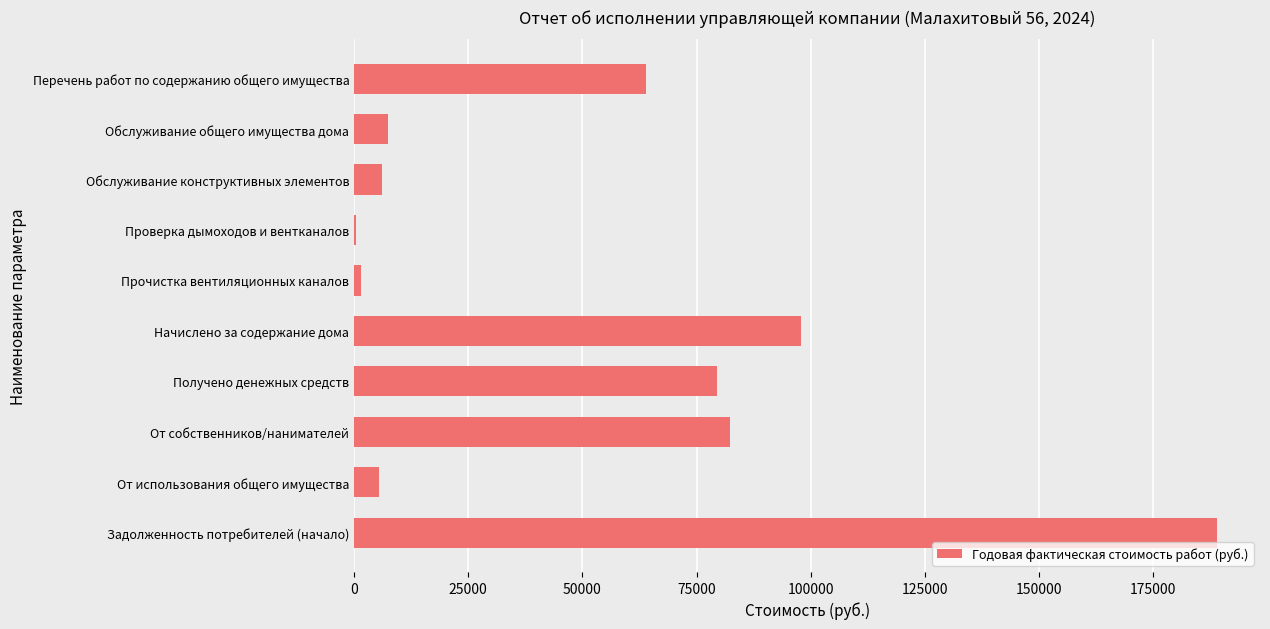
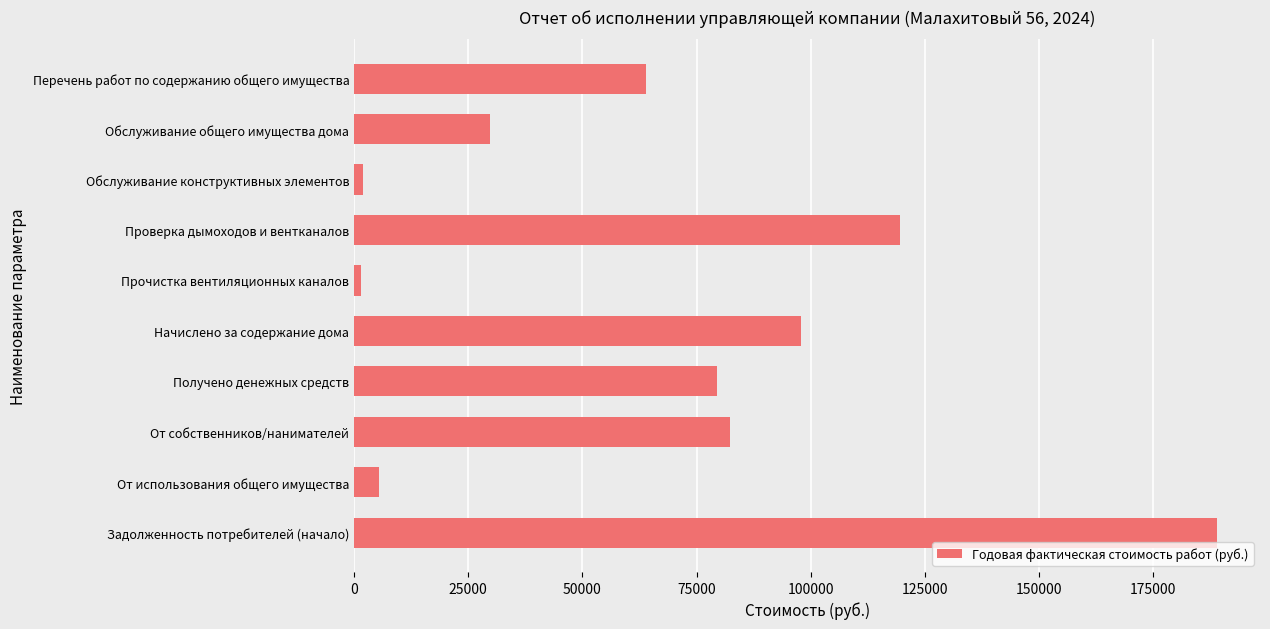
Обслуживание общего имущества дома: 7000 -> 30000
Обслуживание конструктивных элементов: 6000 -> 2000
Проверка дымоходов и вентканалов: 0 -> 120000
